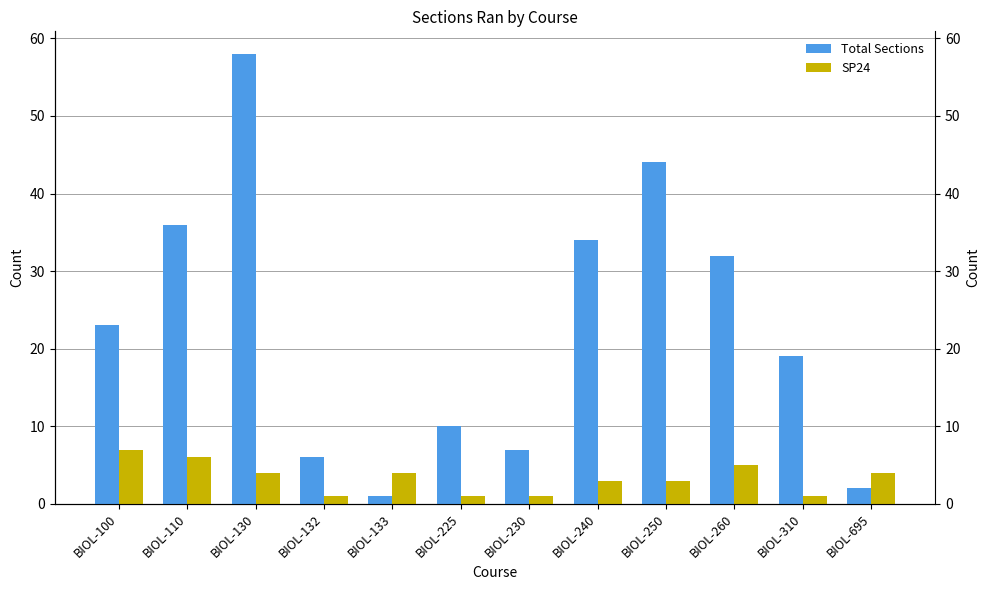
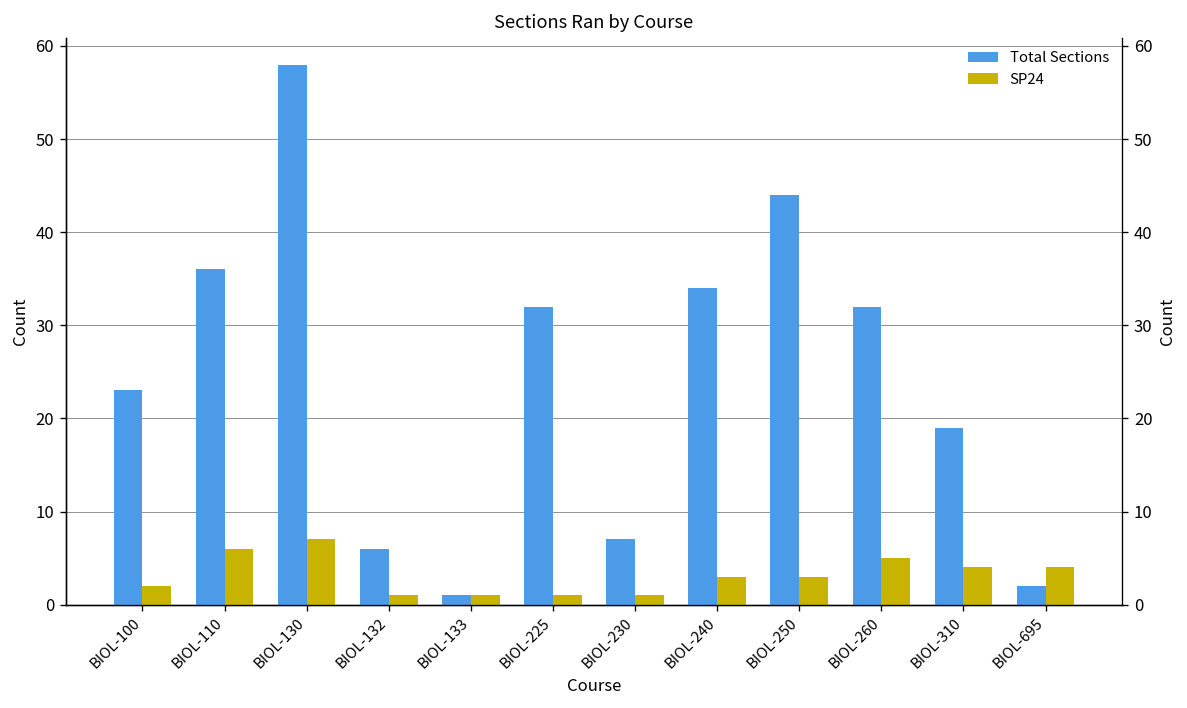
SP24, BIOL-100: 7 -> 2
SP24, BIOL-130: 4 -> 7
SP24, BIOL-133: 4 -> 1
Total Sections, BIOL-225: 10 -> 32
SP24, BIOL-310: 1 -> 4
